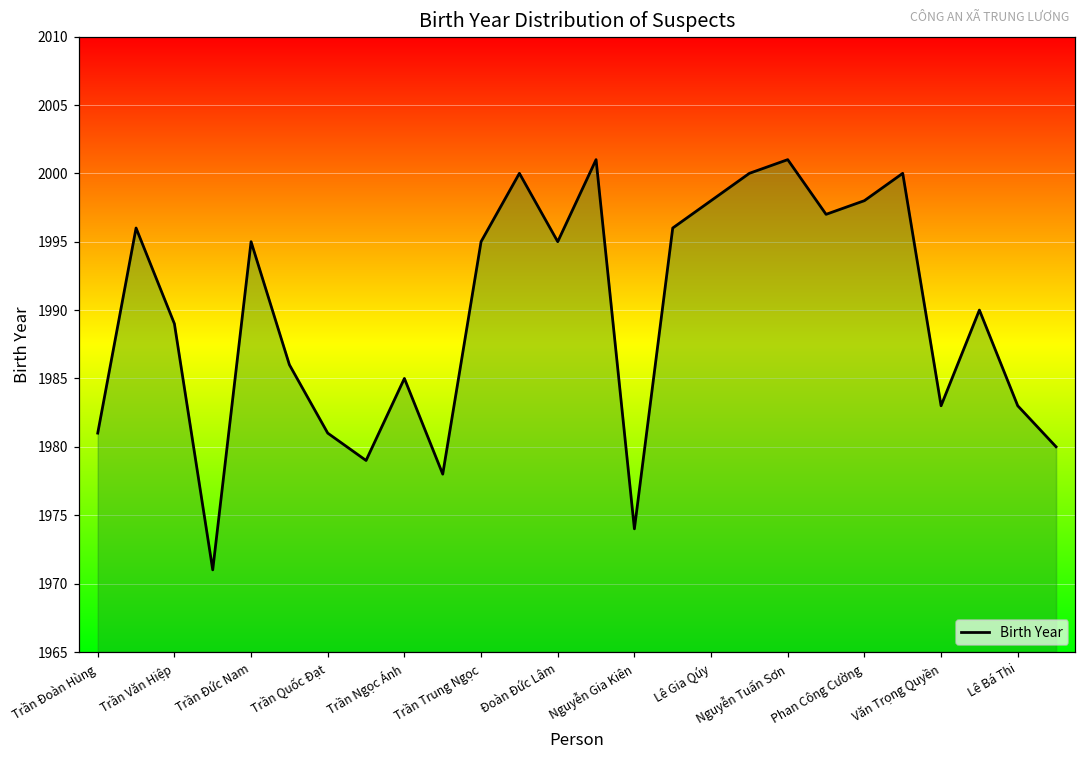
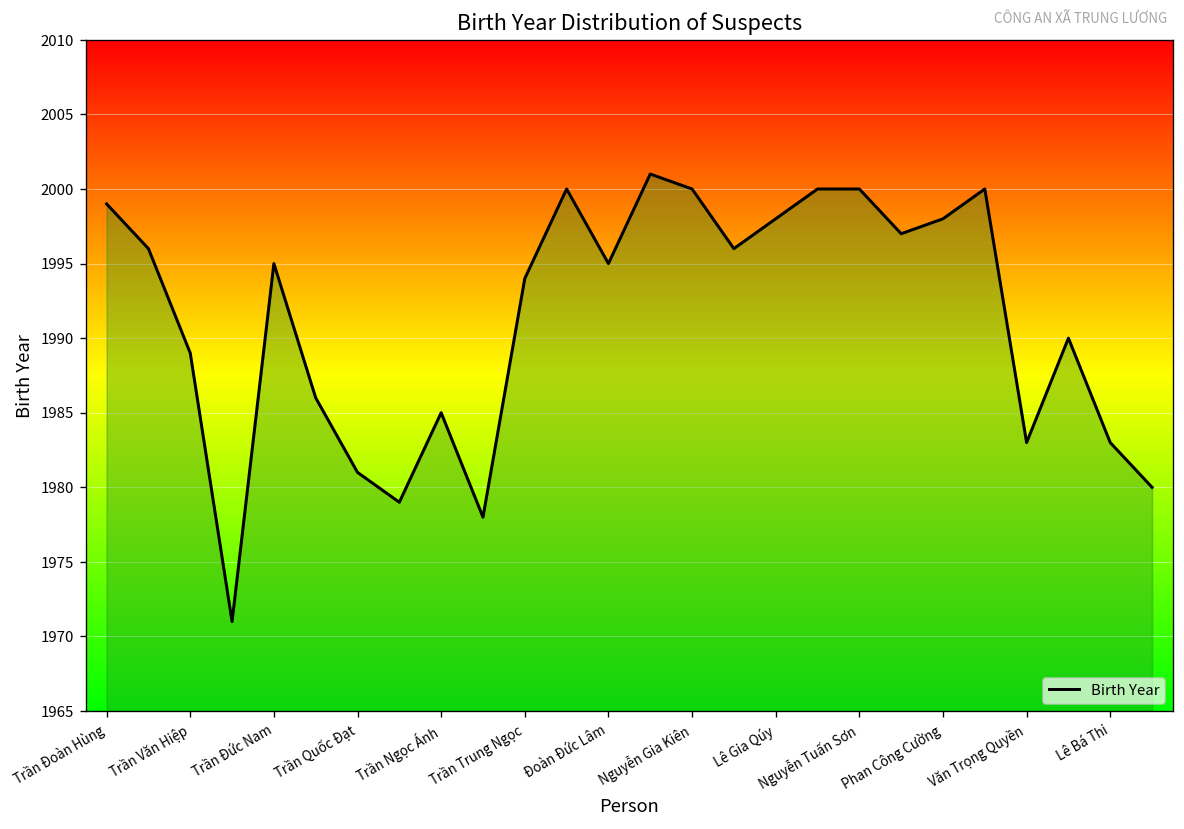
Trần Đoàn Hùng: 1981 -> 1999
Trần Trung Ngọc: 1995 -> 1994
Nguyễn Gia Kiên: 1974 -> 2000
Nguyễn Tuấn Sơn: 2001 -> 2000
